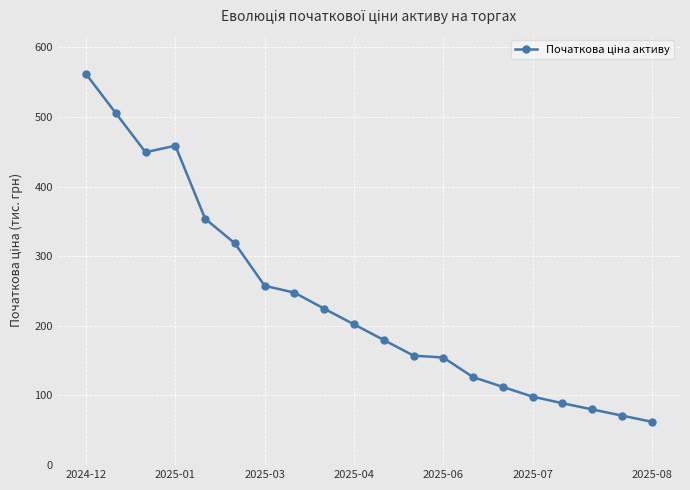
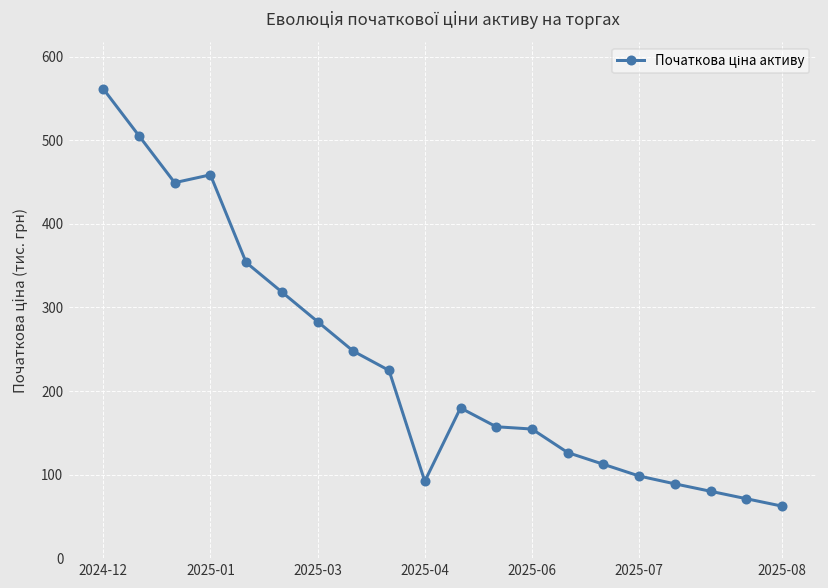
2025-03: 260 -> 280
2025-04: 200 -> 90
